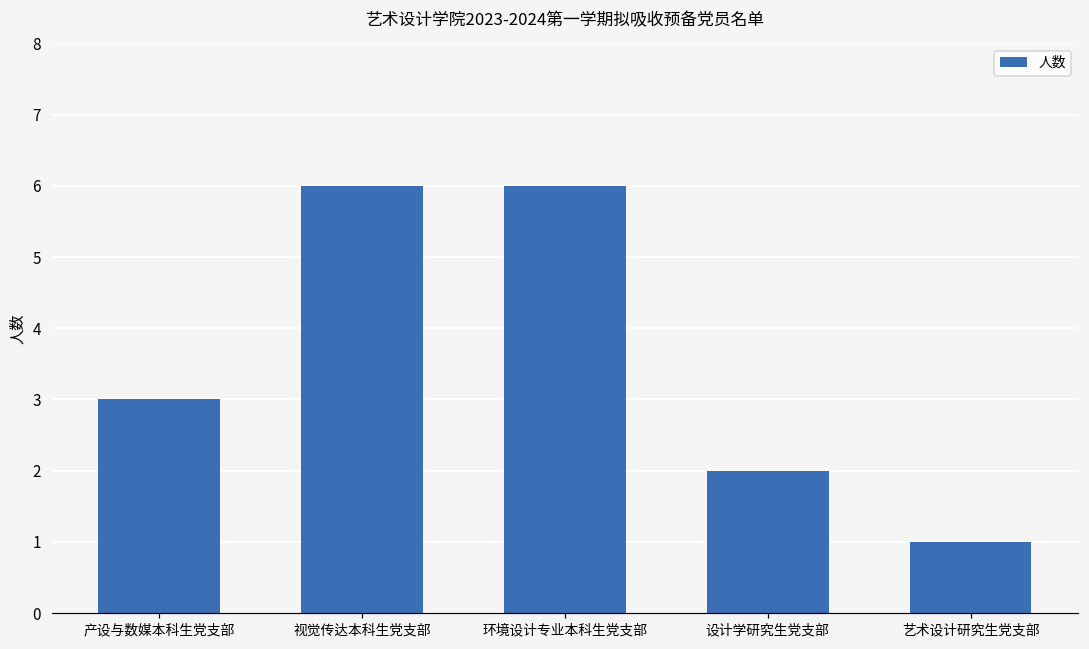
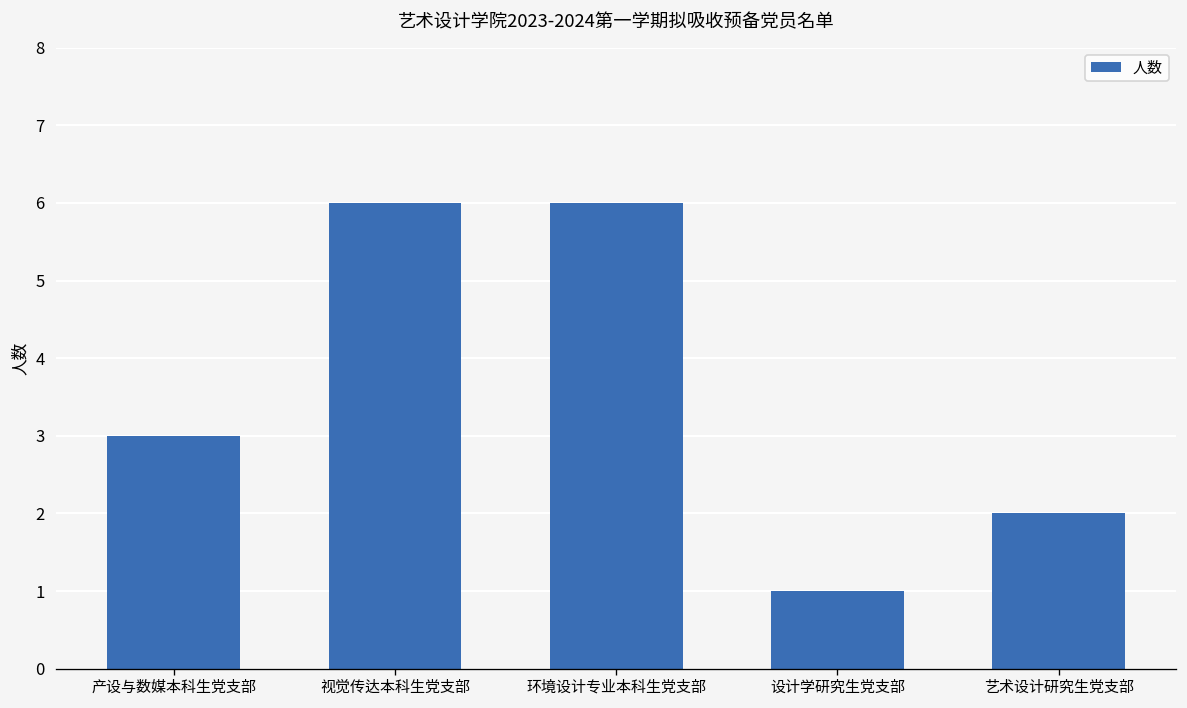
设计学研究生党支部: 2 -> 1
艺术设计研究生党支部: 1 -> 2
